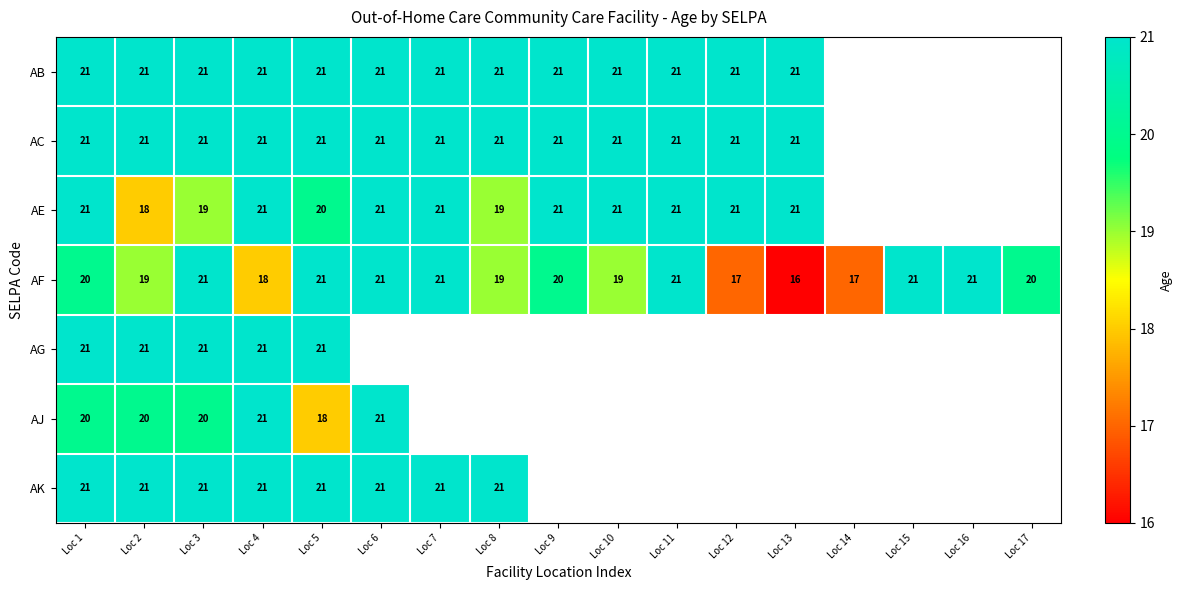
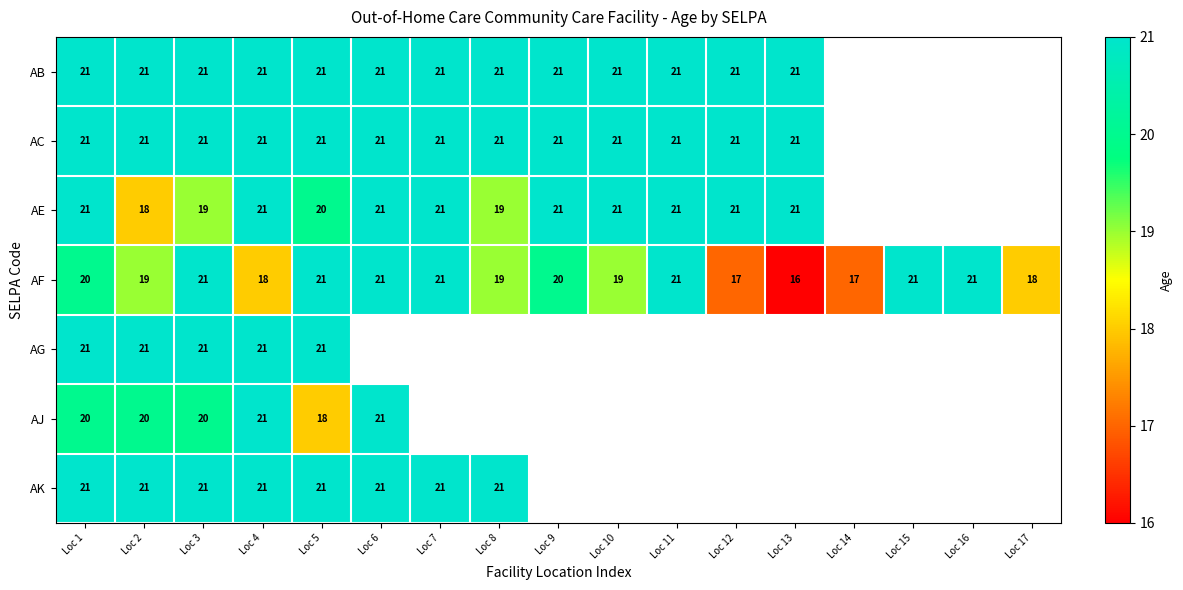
AF, Loc 17: 20 -> 18
